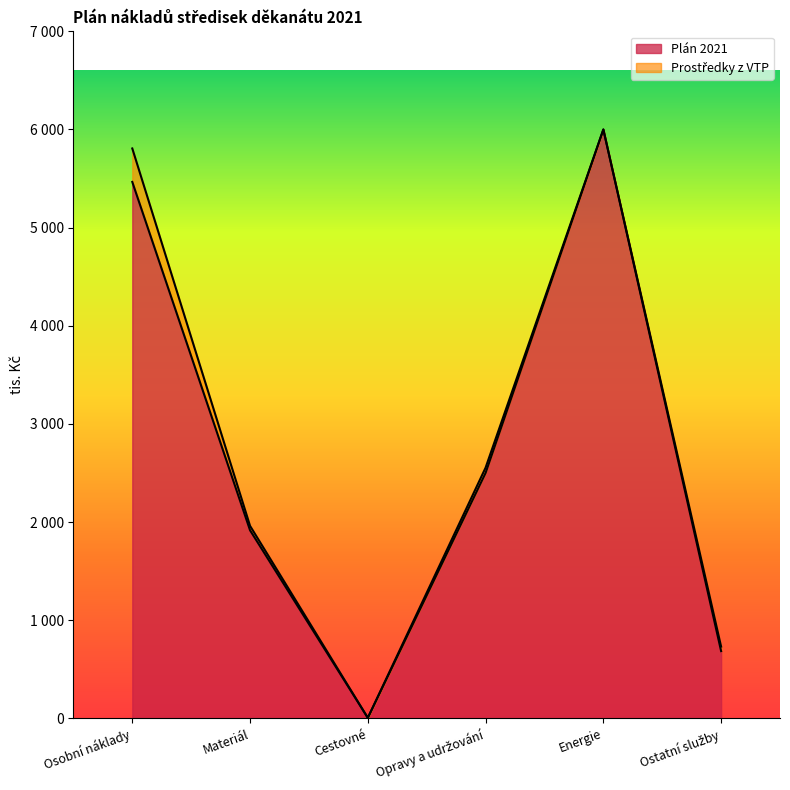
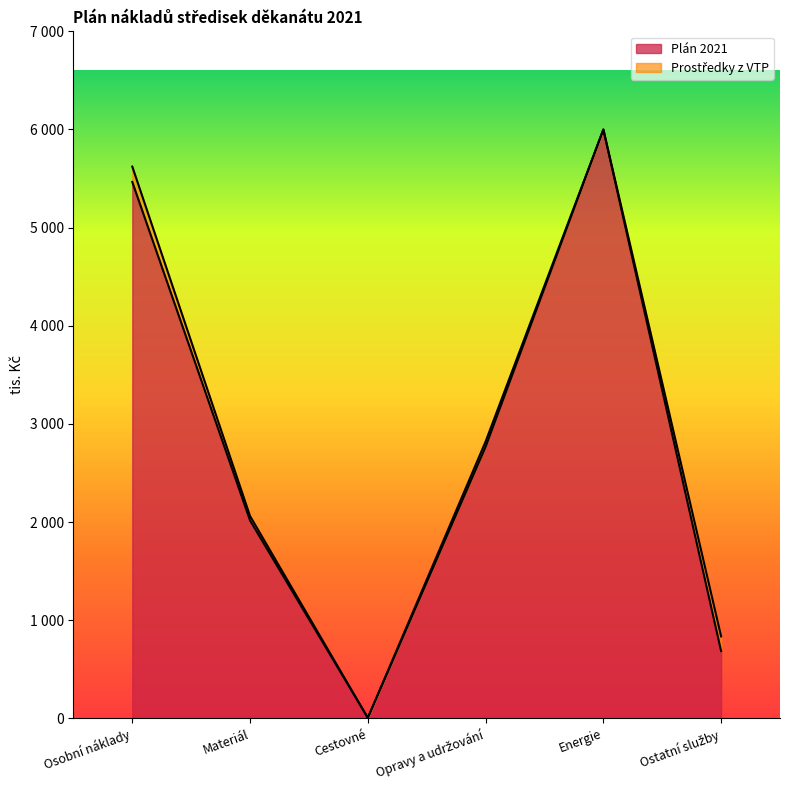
Prostředky z VTP, Osobní náklady: 300 -> 200
Plán 2021, Materiál: 1900 -> 2000
Plán 2021, Opravy a udržování: 2500 -> 2800
Prostředky z VTP, Ostatní služby: 0 -> 200
